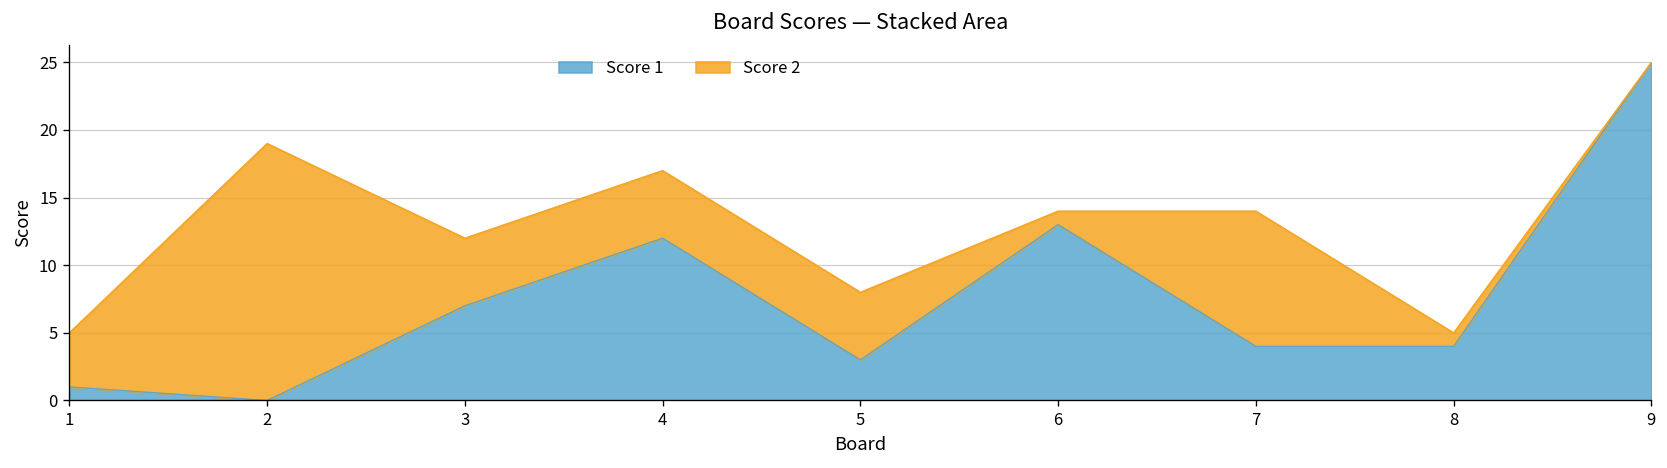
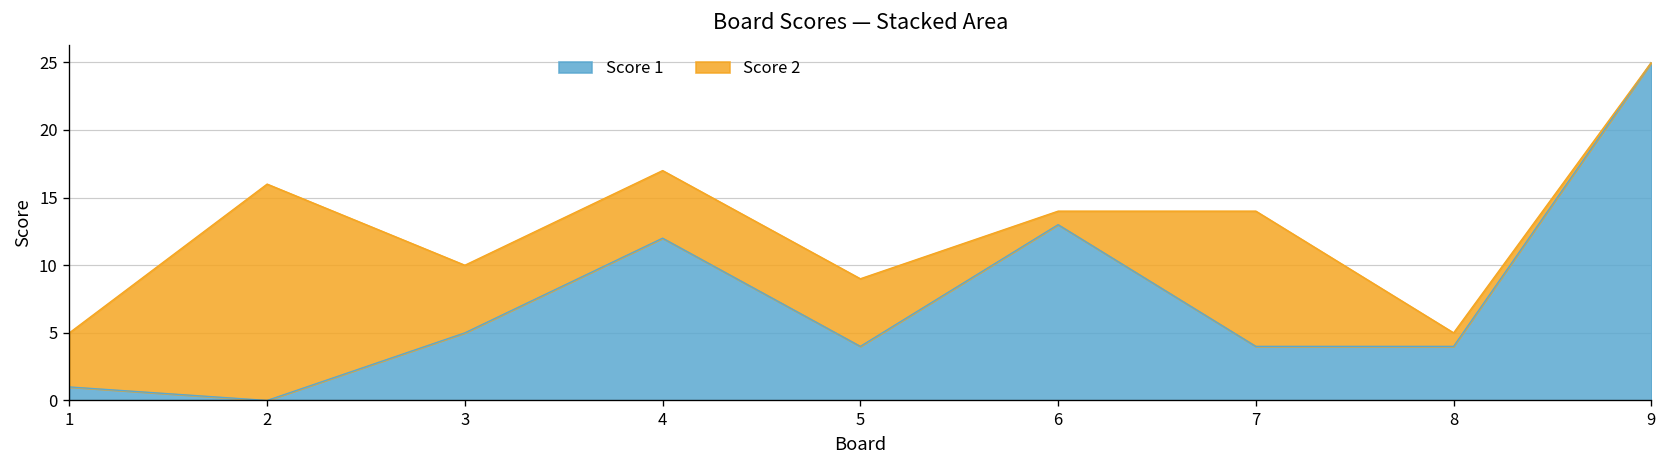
Score 2, 2: 19 -> 16
Score 1, 3: 7 -> 5
Score 1, 5: 3 -> 4
